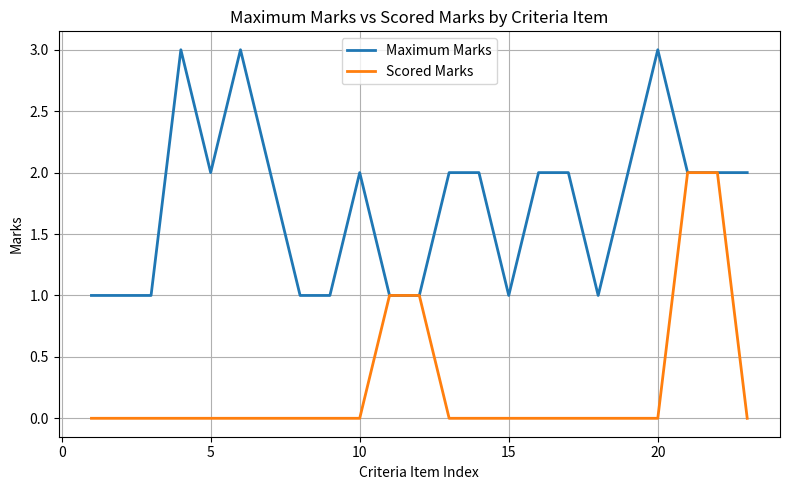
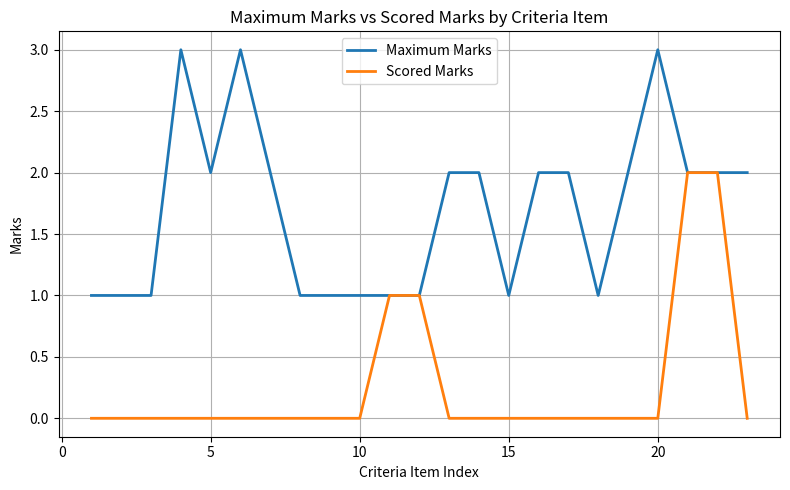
Maximum Marks, 10: 2 -> 1
